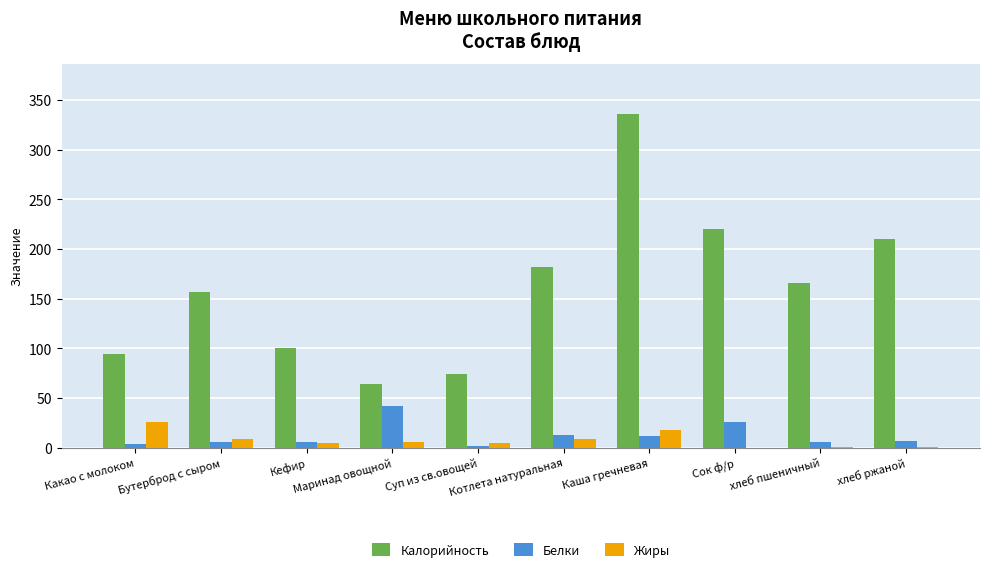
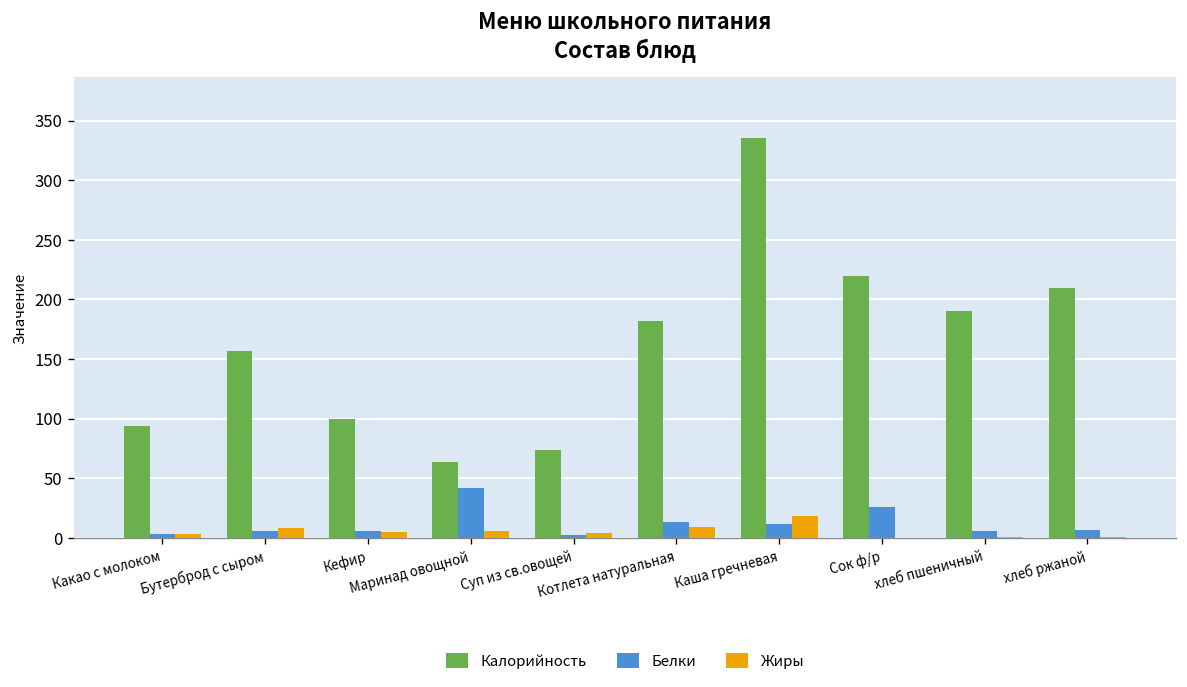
Жиры, Какао с молоком: 30 -> 0
Калорийность, хлеб пшеничный: 170 -> 190
